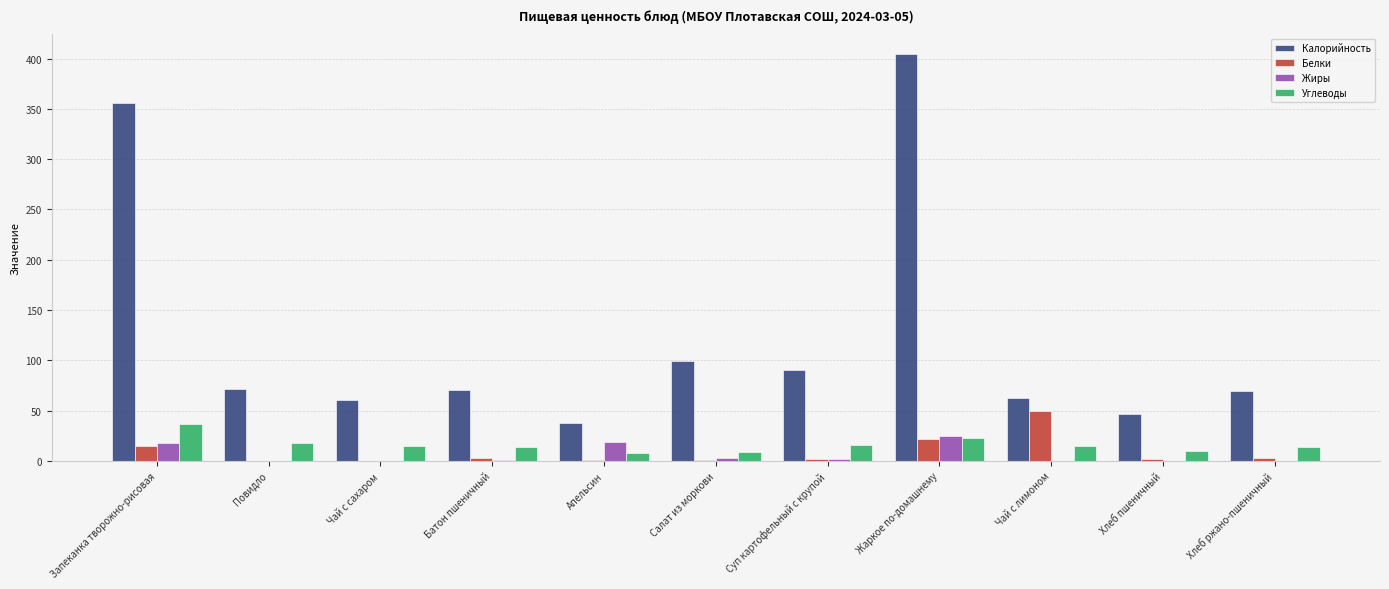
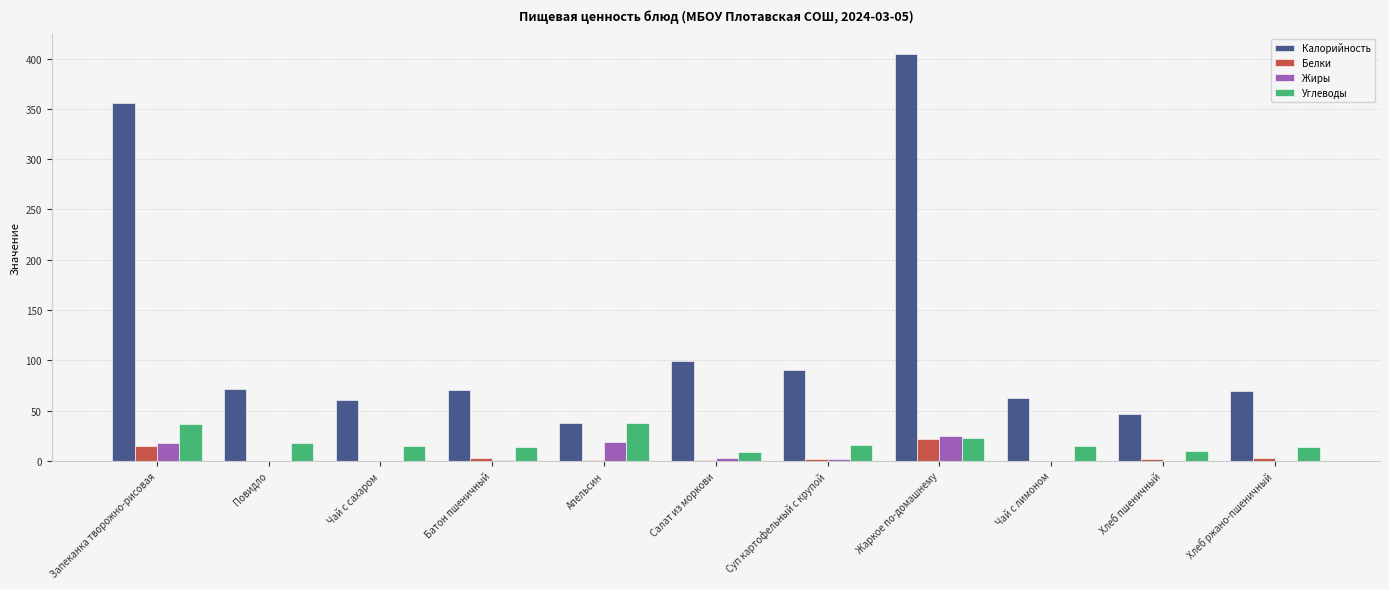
Углеводы, Апельсин: 8 -> 38
Белки, Чай с лимоном: 49 -> 0
